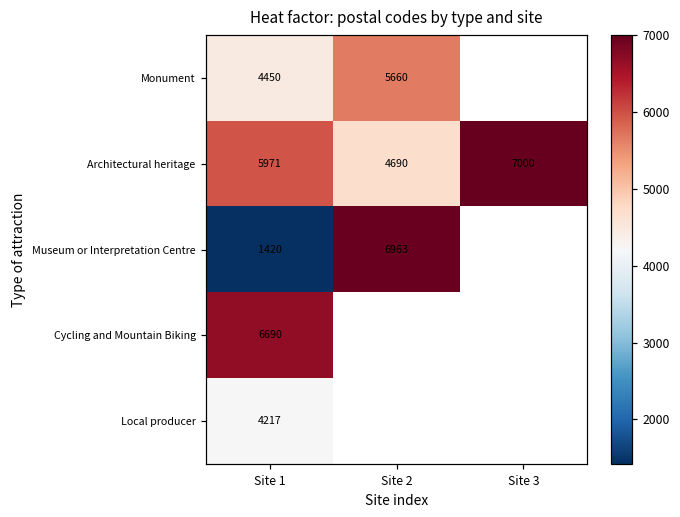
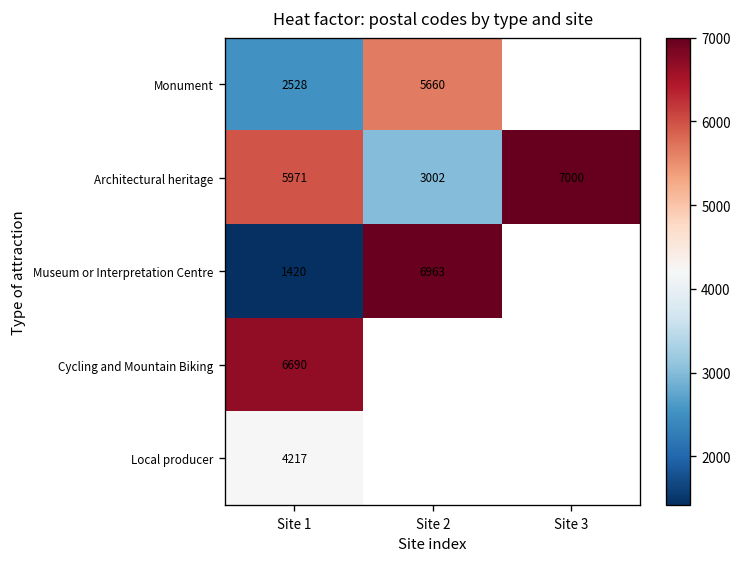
Monument, Site 1: 4450 -> 2528
Architectural heritage, Site 2: 4690 -> 3002
